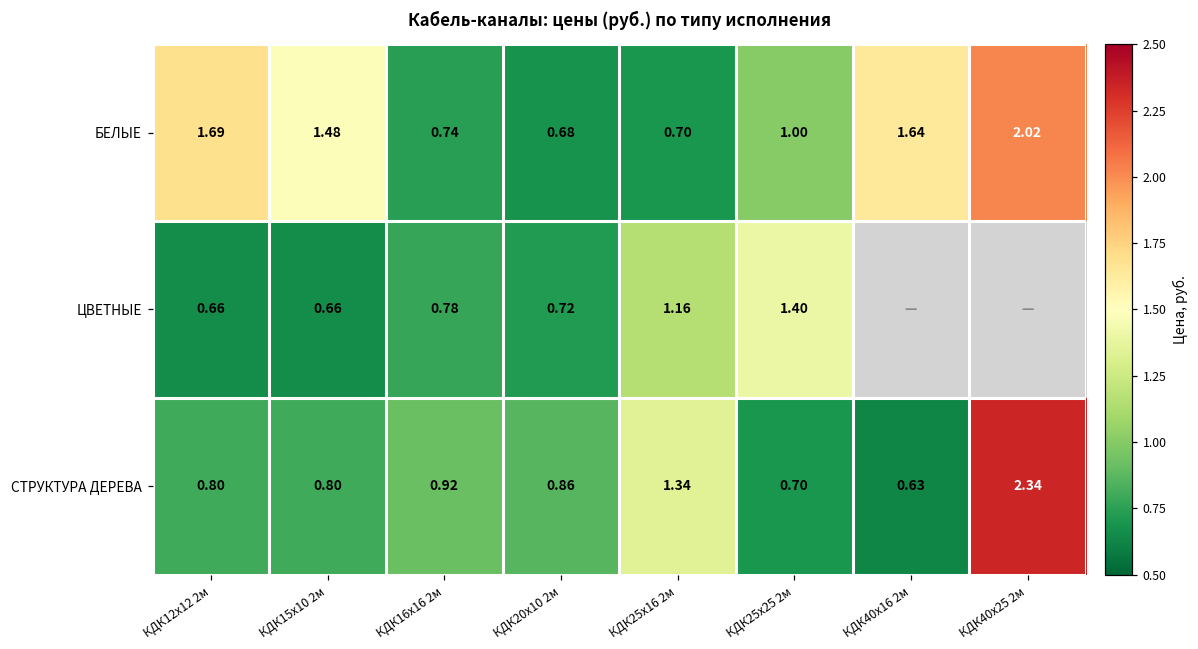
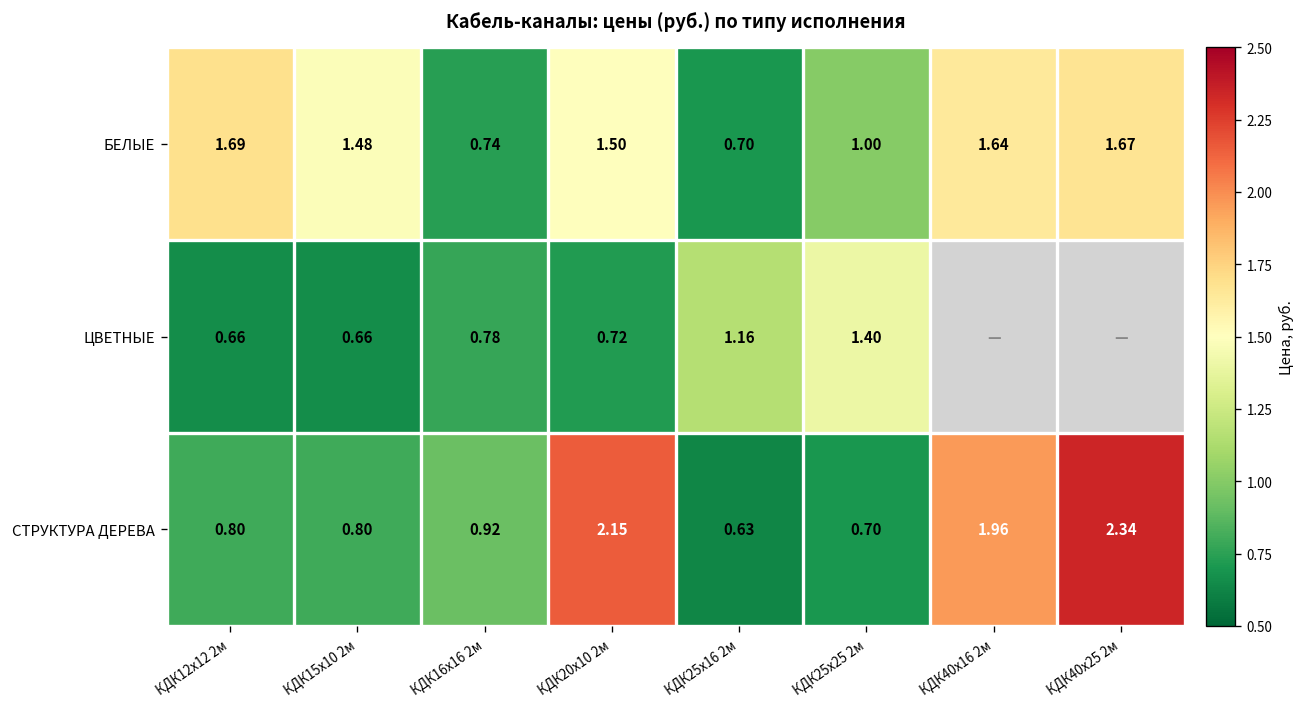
БЕЛЫЕ, КДК20х10 2м: 0.68 -> 1.50
БЕЛЫЕ, КДК40х25 2м: 2.02 -> 1.67
СТРУКТУРА ДЕРЕВА, КДК20х10 2м: 0.86 -> 2.15
СТРУКТУРА ДЕРЕВА, КДК25х16 2м: 1.34 -> 0.63
СТРУКТУРА ДЕРЕВА, КДК40х16 2м: 0.63 -> 1.96
